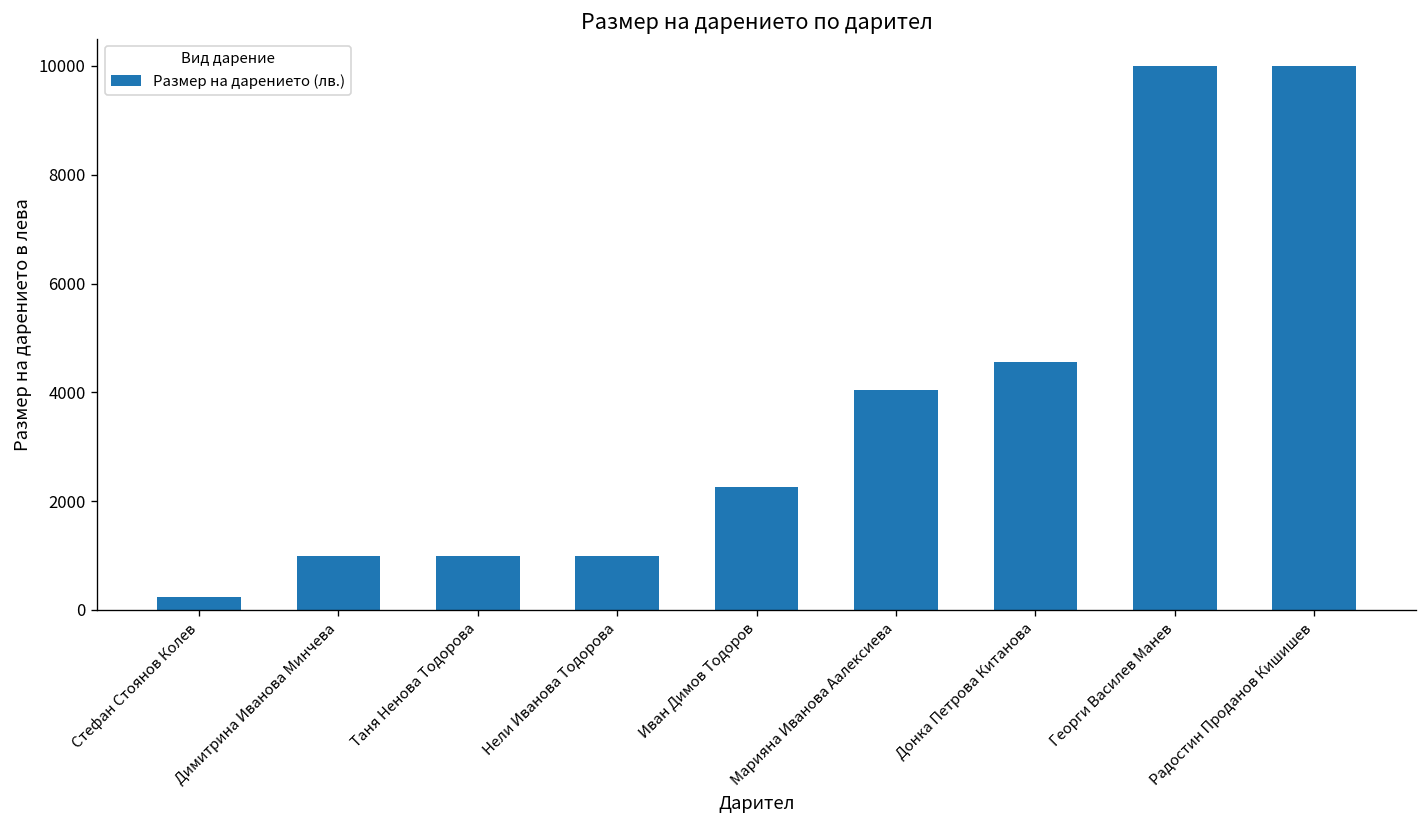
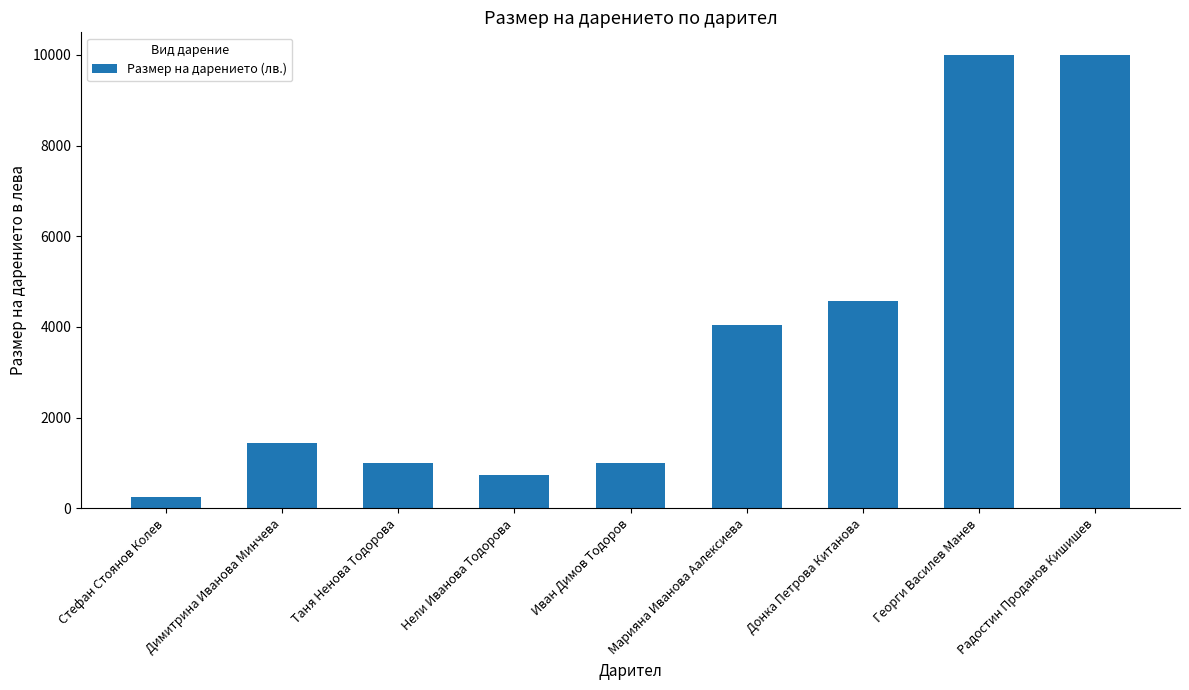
Димитрина Иванова Минчева: 1000 -> 1400
Нели Иванова Тодорова: 1000 -> 700
Иван Димов Тодоров: 2300 -> 1000
